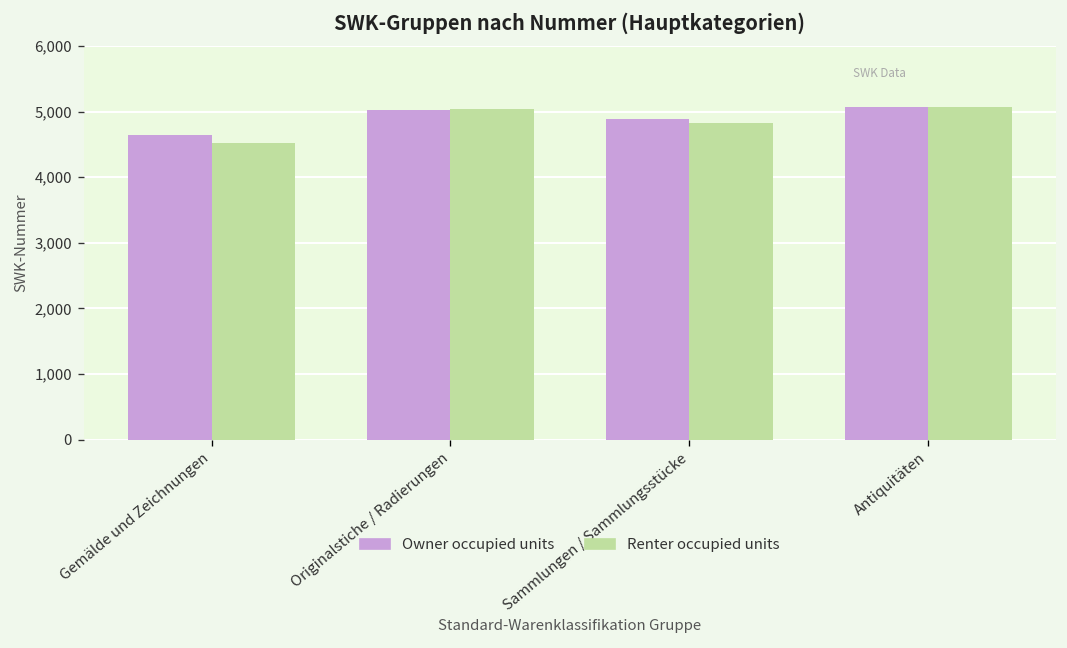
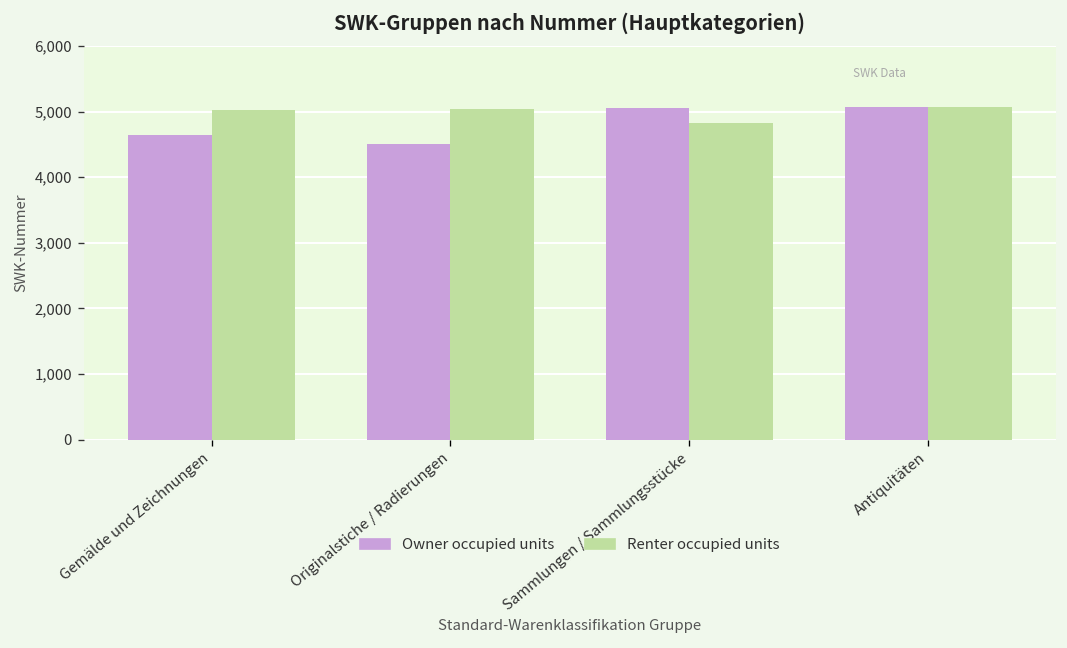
Renter occupied units, Gemälde und Zeichnungen: 4,500 -> 5,000
Owner occupied units, Originalstiche / Radierungen: 5,000 -> 4,500
Owner occupied units, Sammlungen / Sammlungsstücke: 4,900 -> 5,100
